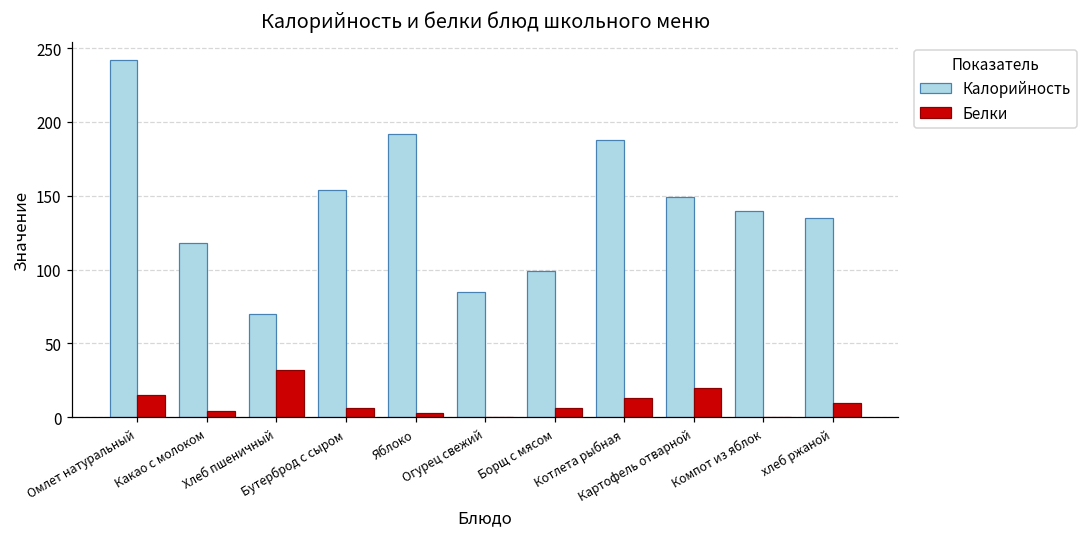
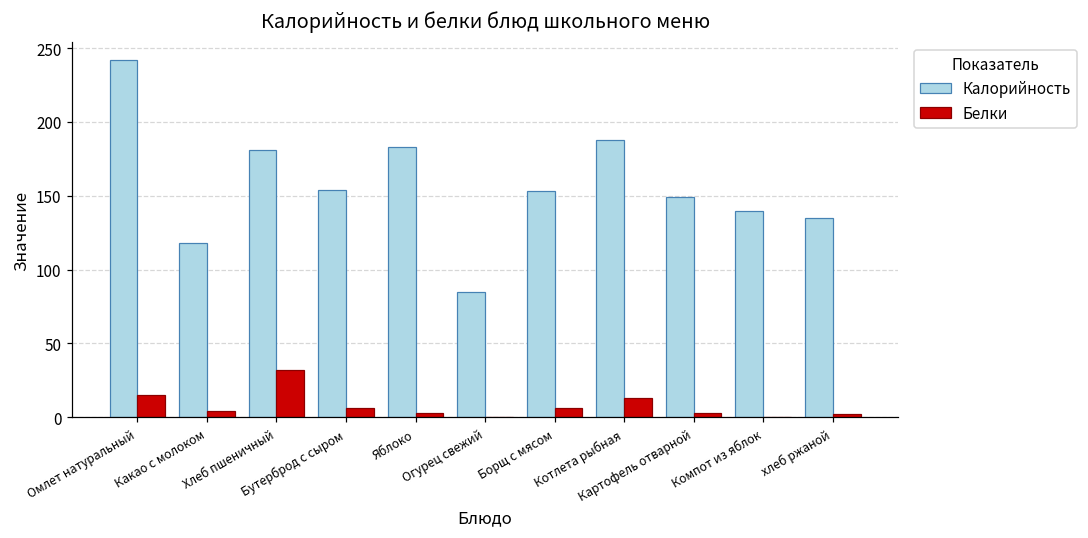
Калорийность, Хлеб пшеничный: 70 -> 181
Калорийность, Яблоко: 192 -> 183
Калорийность, Борщ с мясом: 99 -> 153
Белки, Картофель отварной: 20 -> 3
Белки, хлеб ржаной: 10 -> 2
